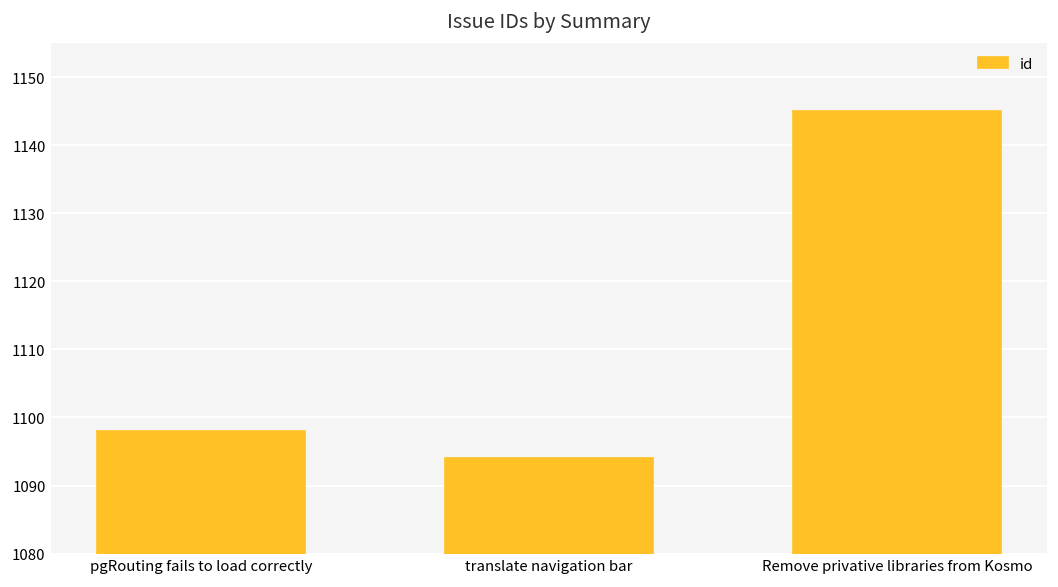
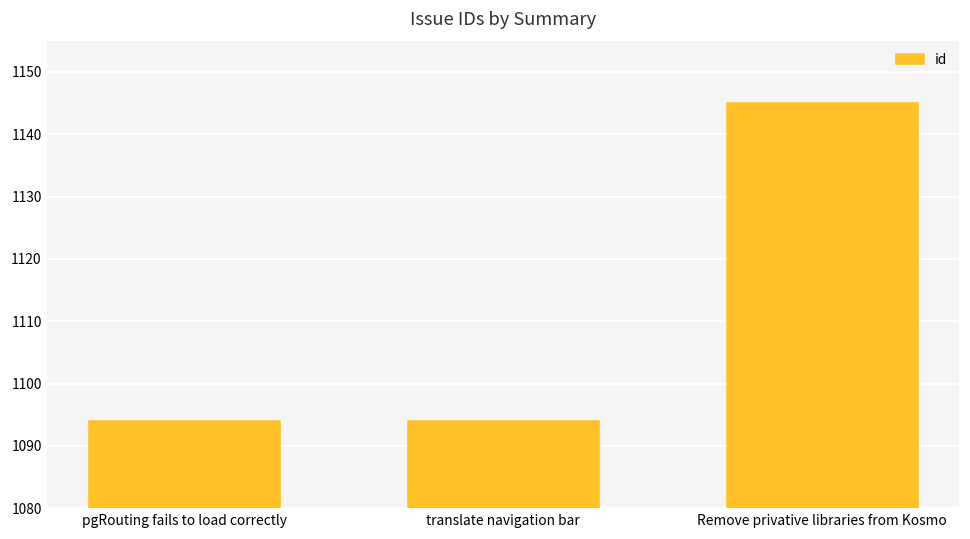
pgRouting fails to load correctly: 1098 -> 1094
